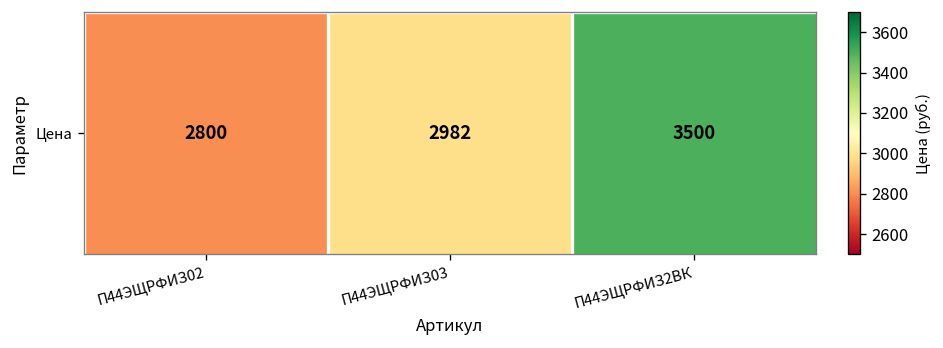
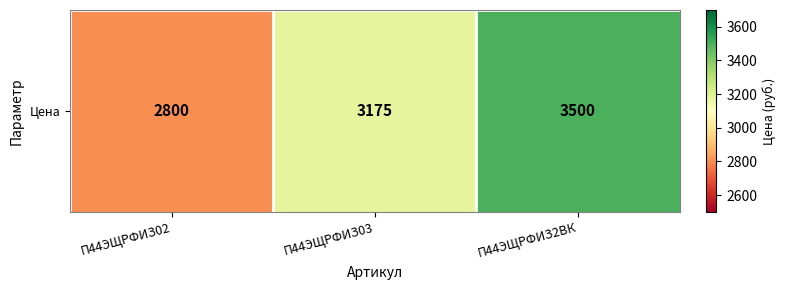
Цена, П44ЭЩРФИЗ03: 2982 -> 3175
